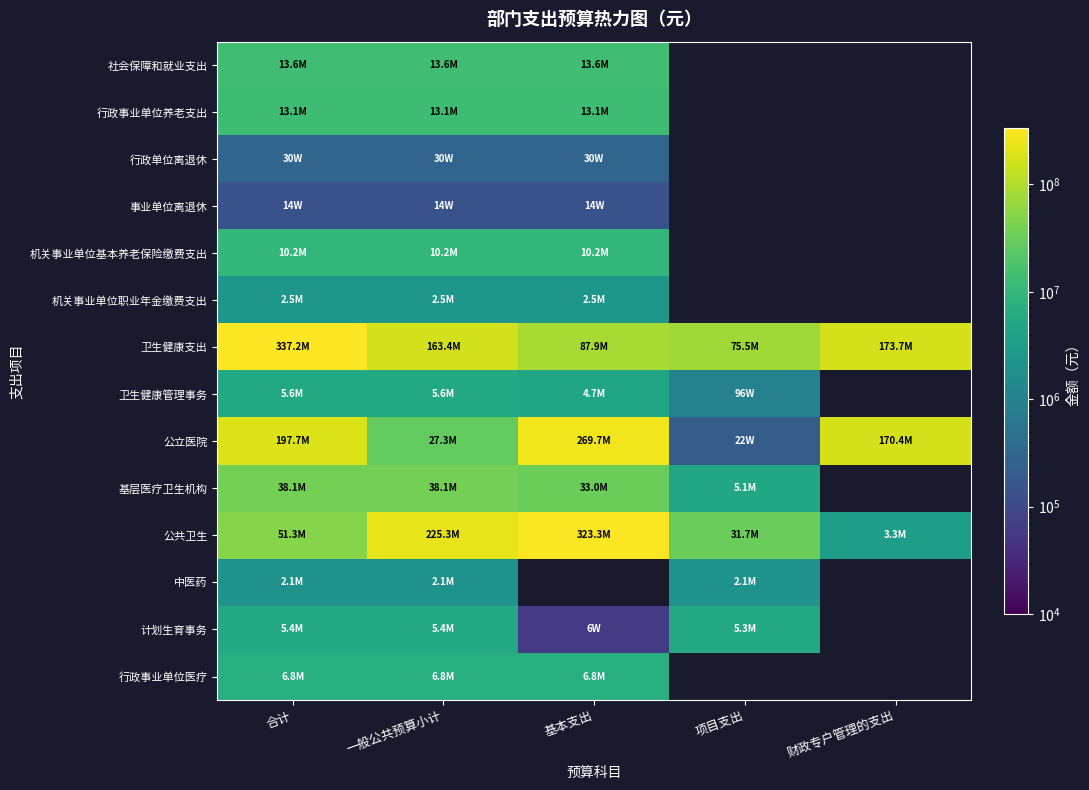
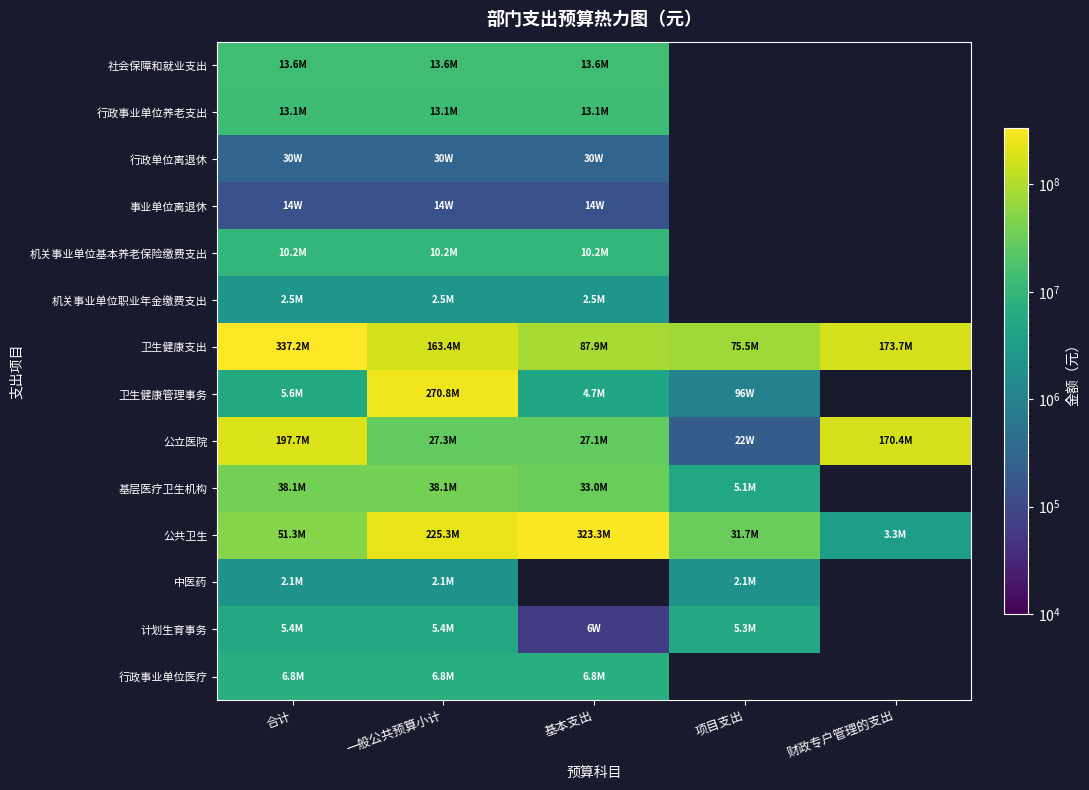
卫生健康管理事务, 一般公共预算小计: 5.6M -> 270.8M
公立医院, 基本支出: 269.7M -> 27.1M
